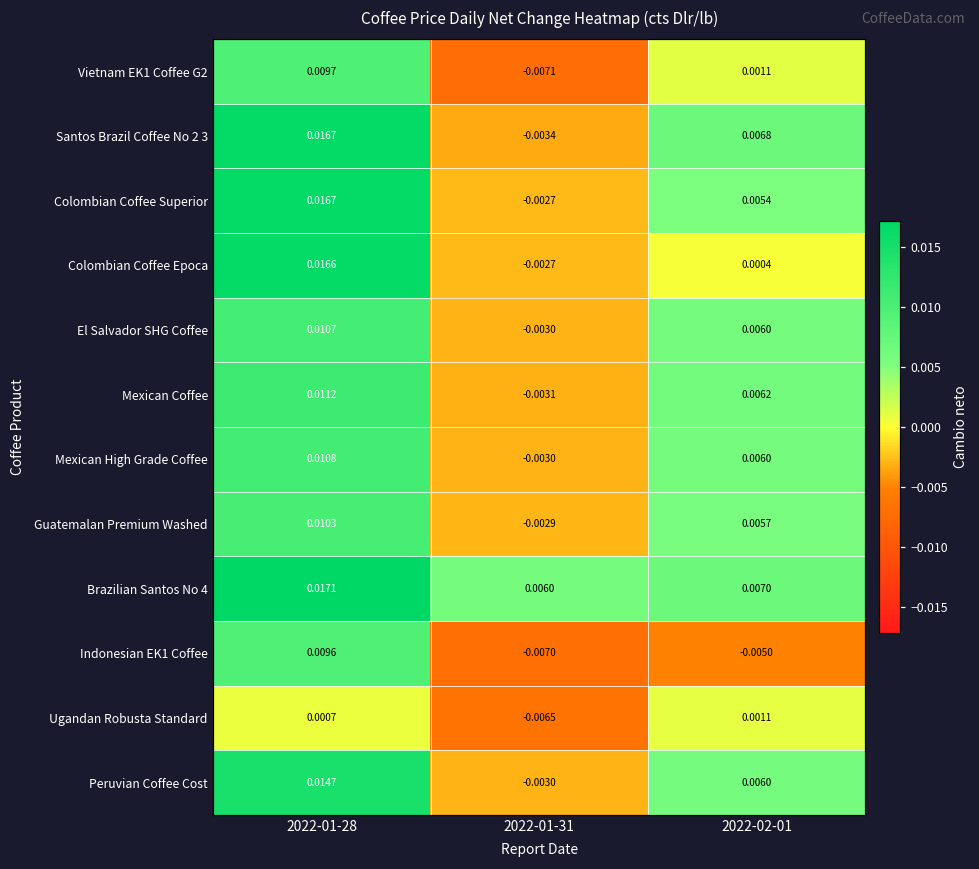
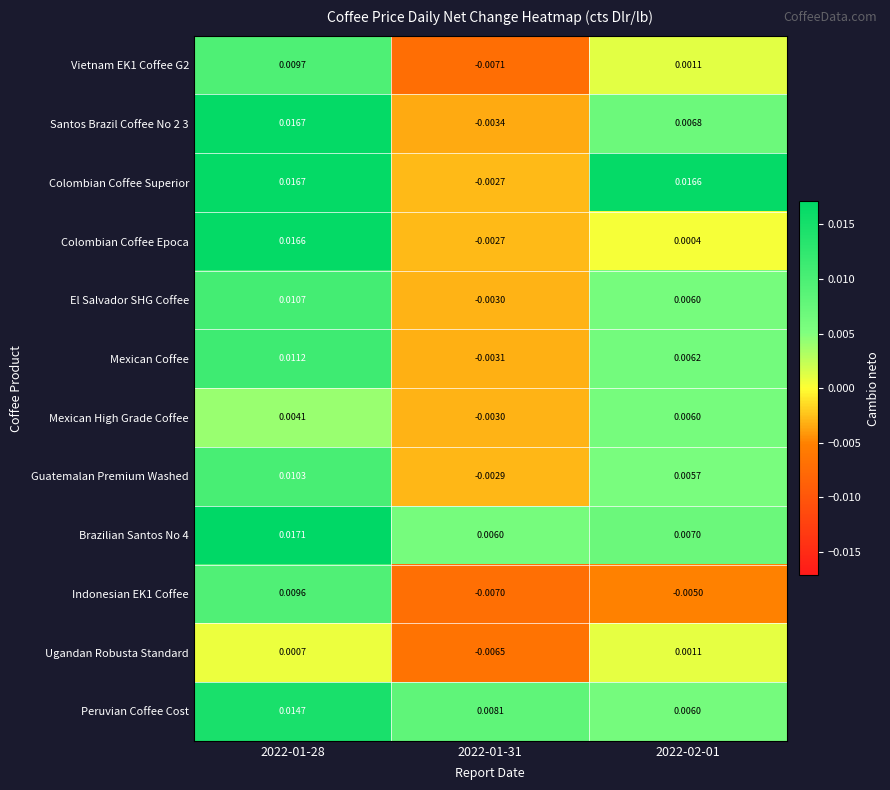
Colombian Coffee Superior, 2022-02-01: 0.0054 -> 0.0166
Mexican High Grade Coffee, 2022-01-28: 0.0108 -> 0.0041
Peruvian Coffee Cost, 2022-01-31: -0.0030 -> 0.0081
